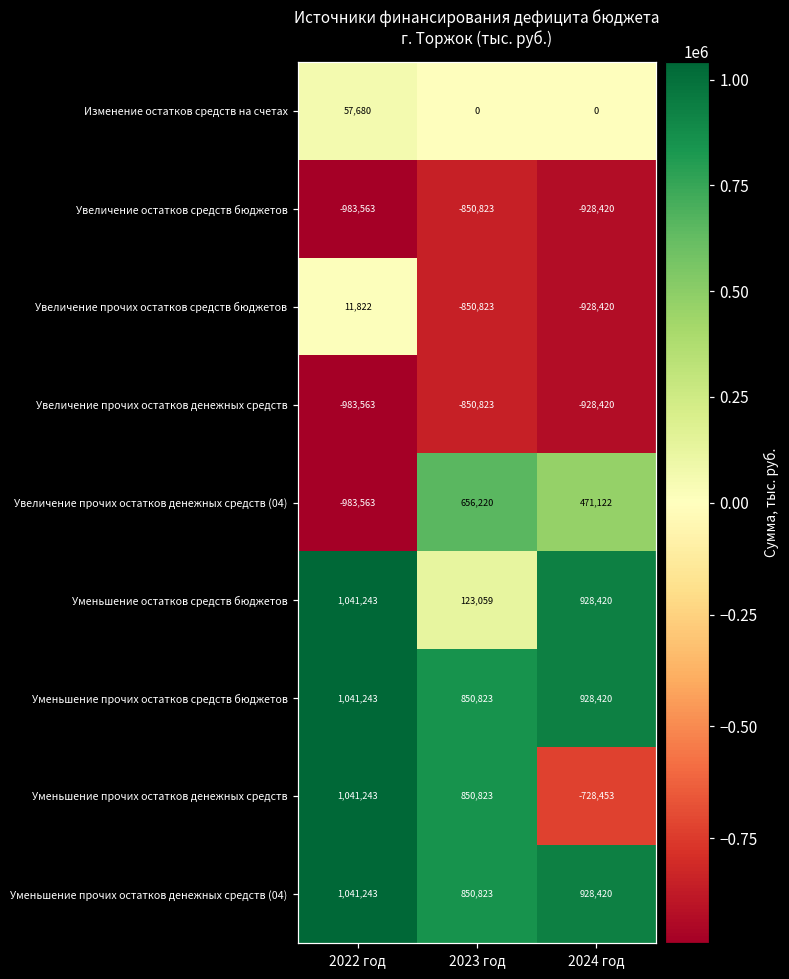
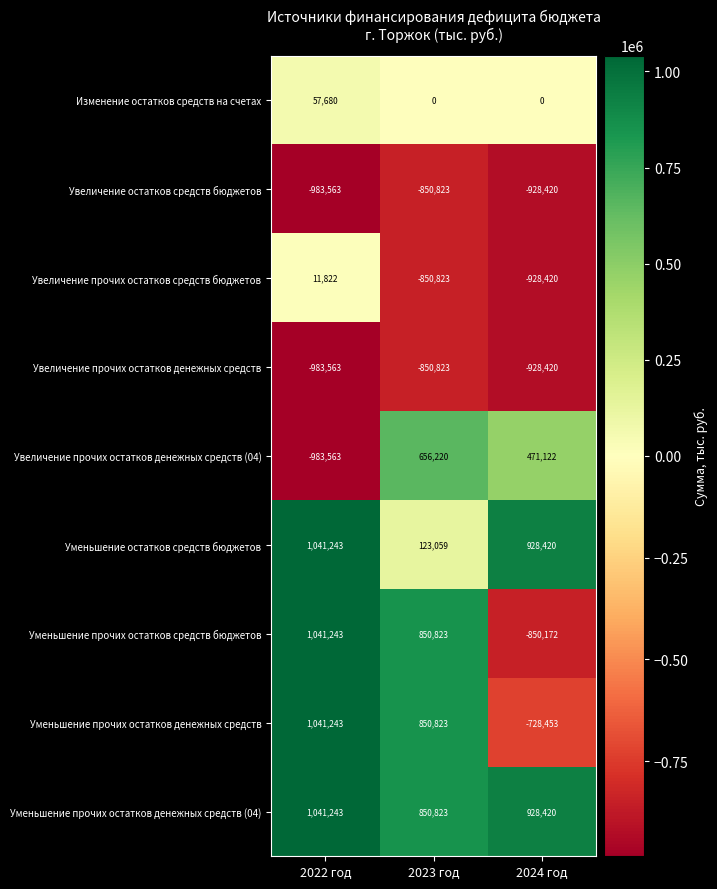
Уменьшение прочих остатков средств бюджетов, 2024 год: 928,420 -> -850,172
